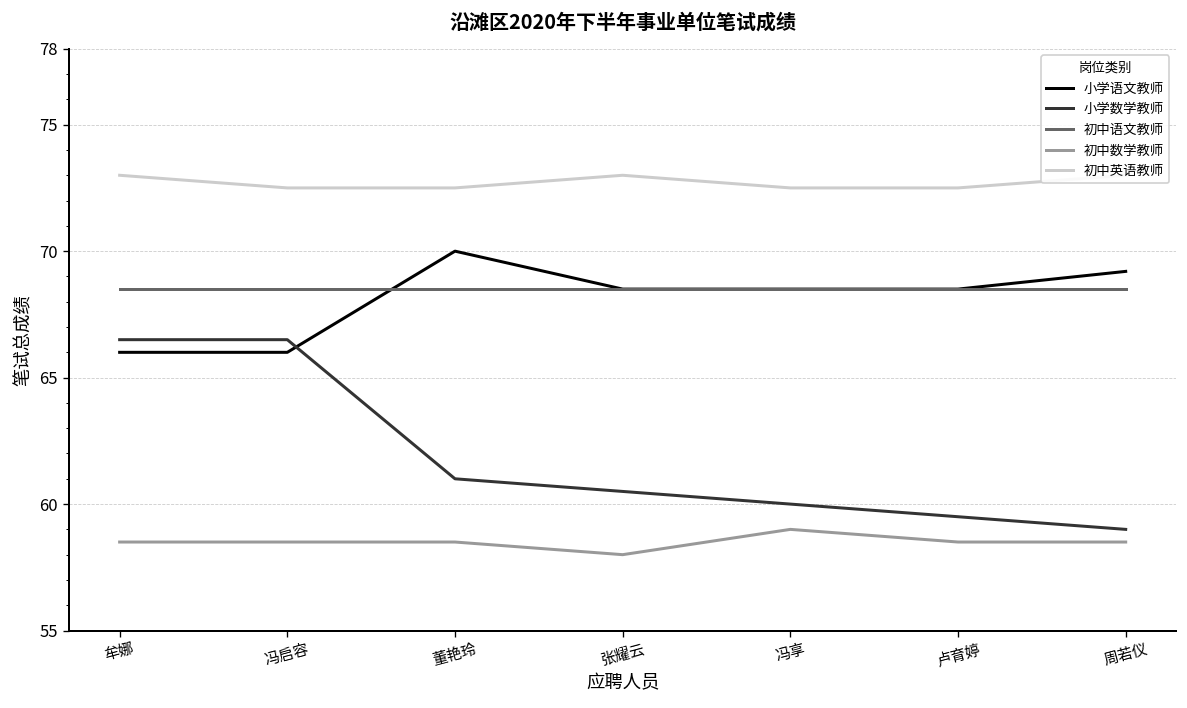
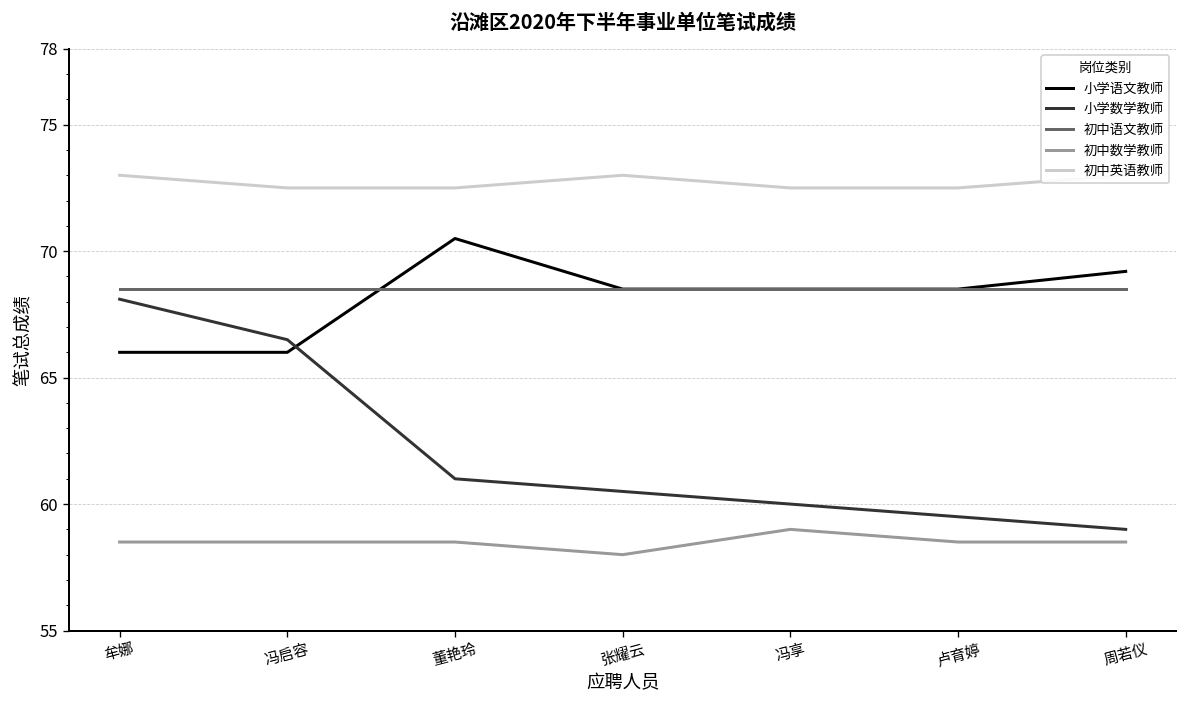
小学数学教师, 牟娜: 66.5 -> 68.1
小学语文教师, 董艳玲: 70.0 -> 70.5
